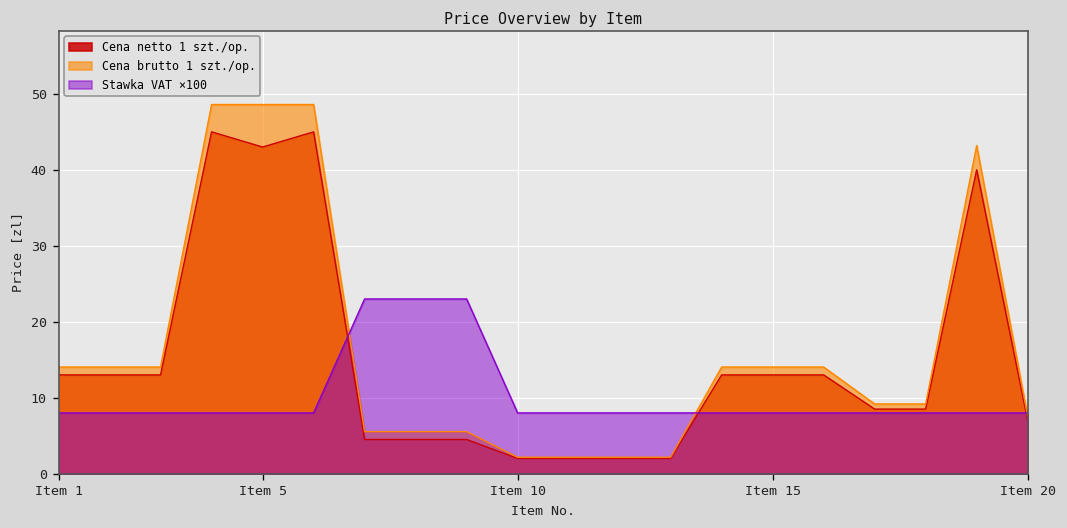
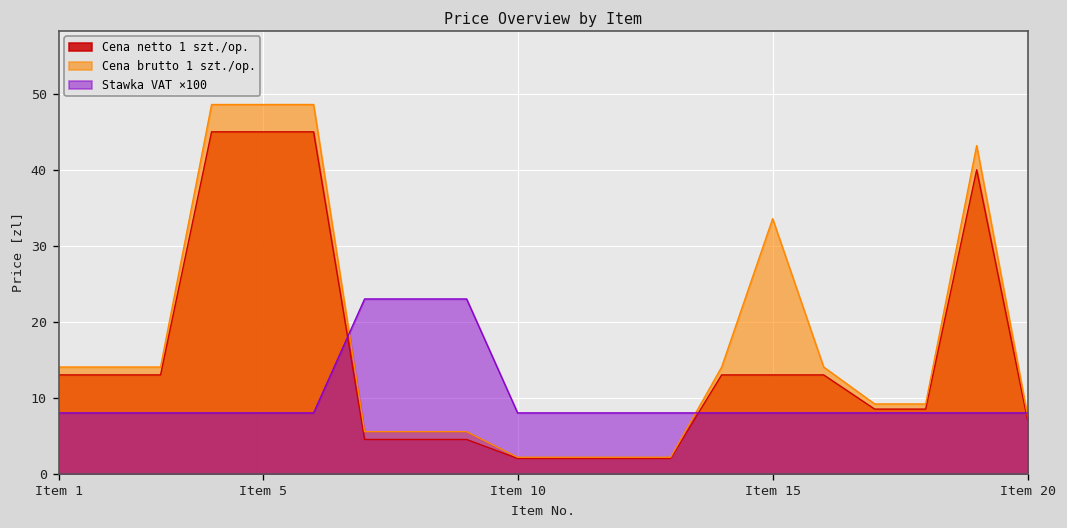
Cena netto 1 szt./op., Item 5: 43 -> 45
Cena brutto 1 szt./op., Item 15: 14 -> 34
